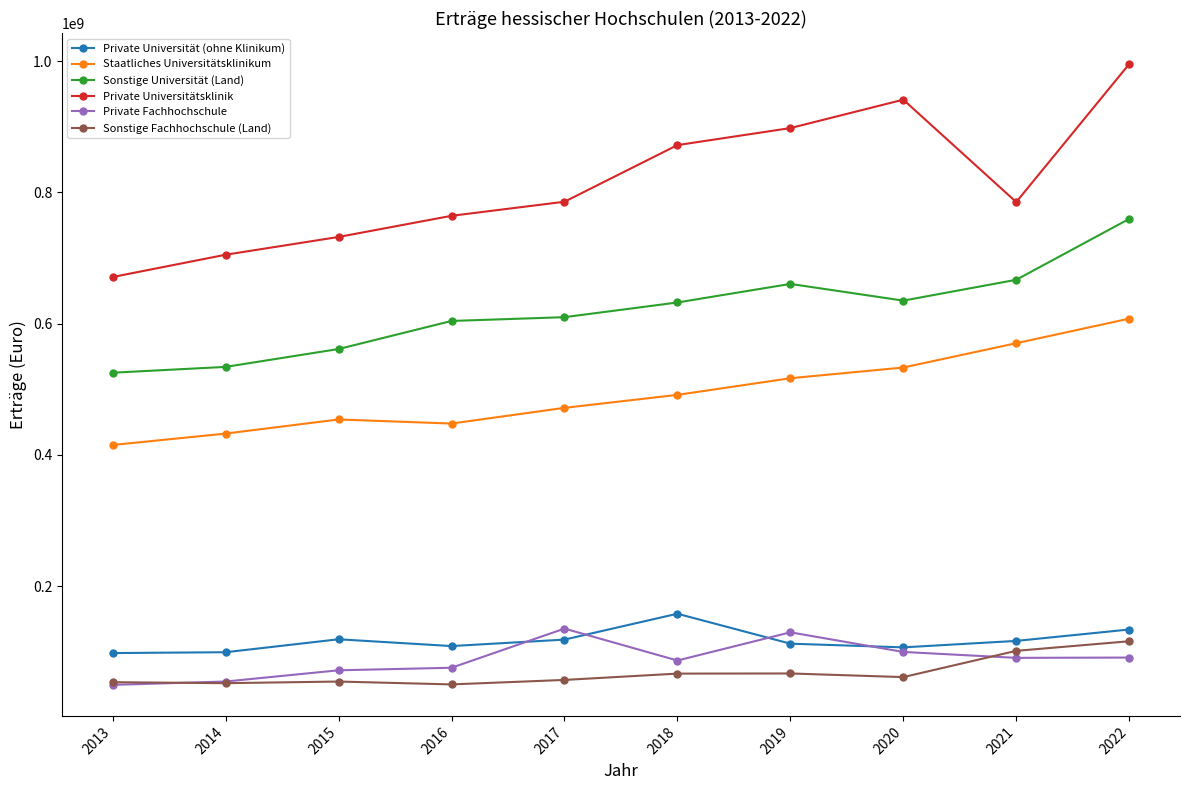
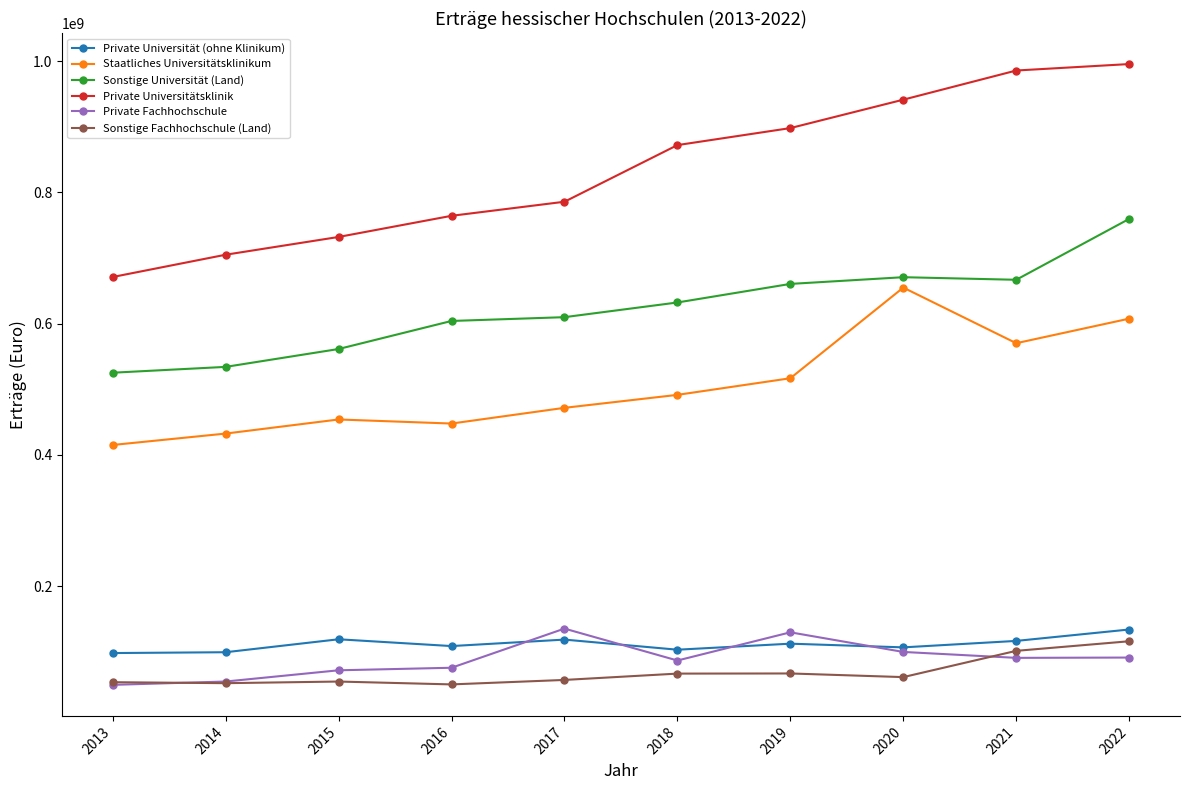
Private Universität (ohne Klinikum), 2018: 160000000 -> 100000000
Staatliches Universitätsklinikum, 2020: 530000000 -> 660000000
Sonstige Universität (Land), 2020: 640000000 -> 670000000
Private Universitätsklinik, 2021: 790000000 -> 990000000
